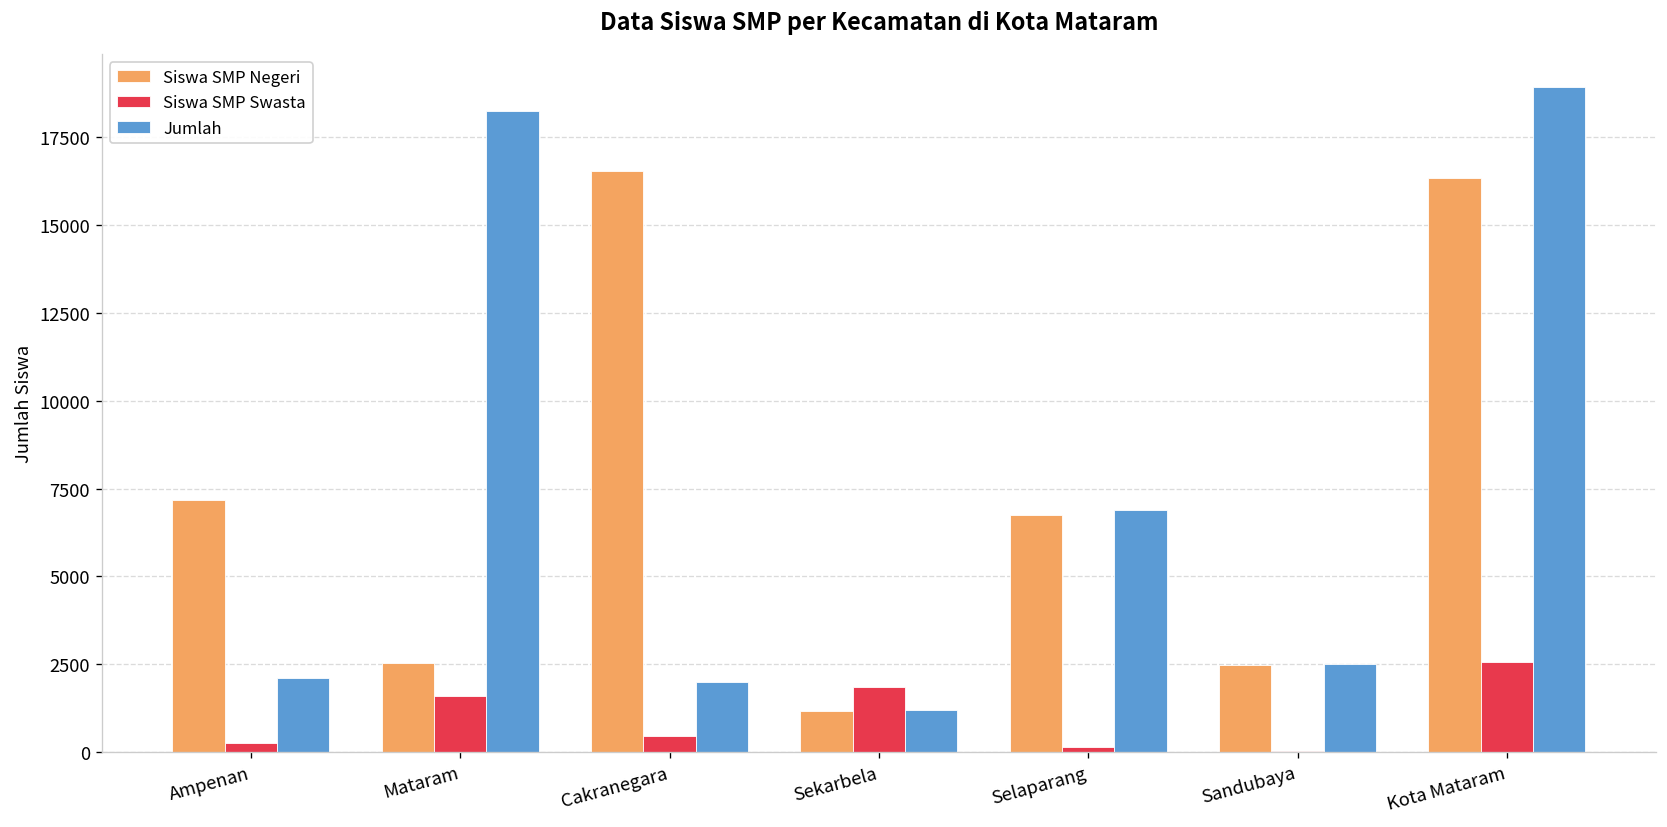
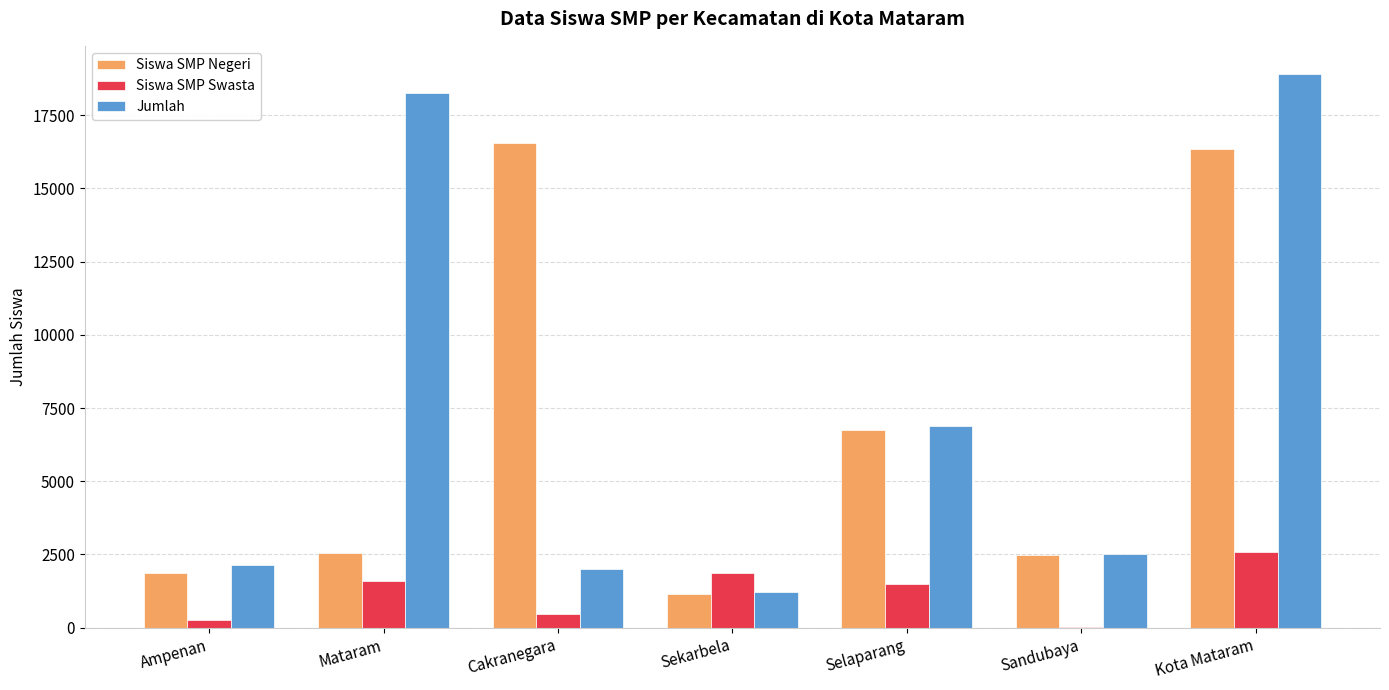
Siswa SMP Negeri, Ampenan: 7200 -> 1900
Siswa SMP Swasta, Selaparang: 200 -> 1500
